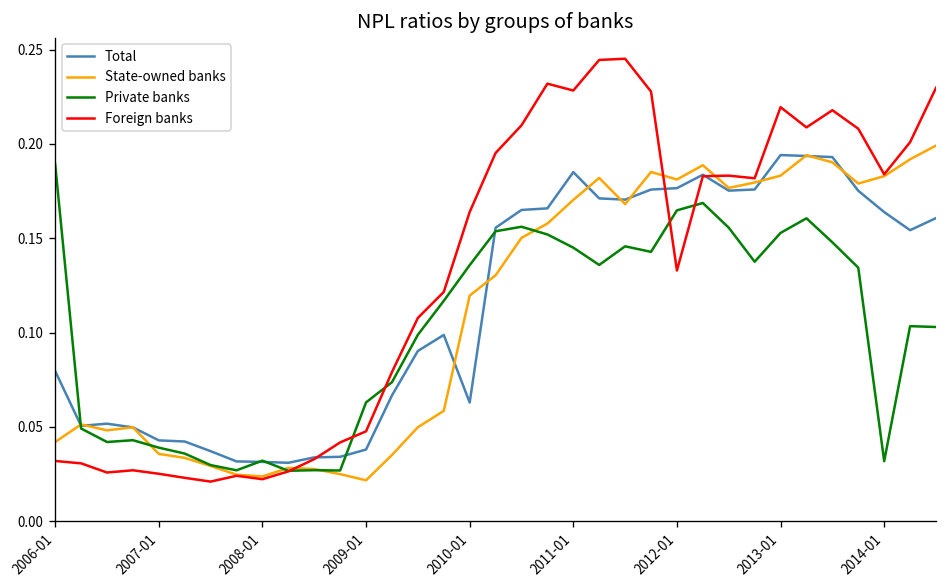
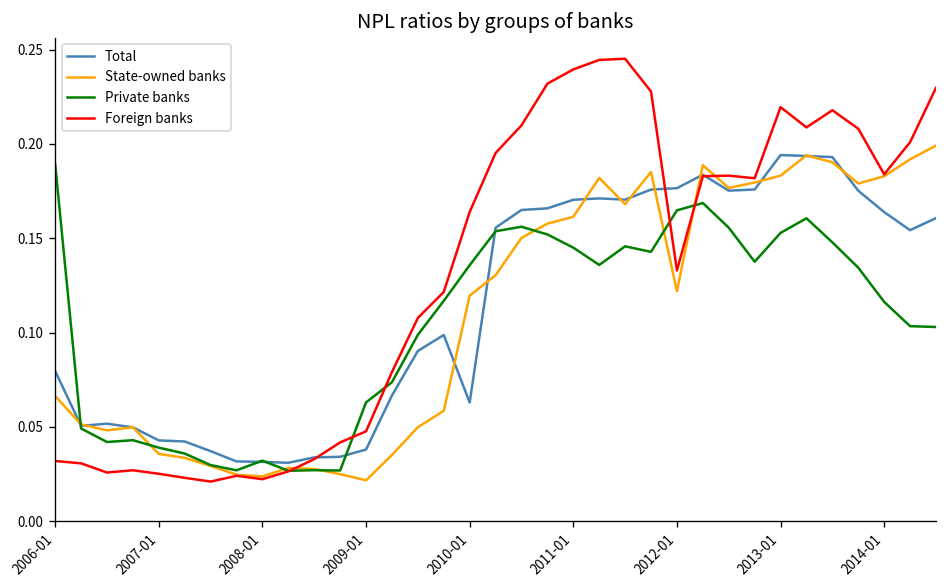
State-owned banks, 2006-01: 0.042 -> 0.066
Total, 2011-01: 0.185 -> 0.170
State-owned banks, 2011-01: 0.170 -> 0.161
Foreign banks, 2011-01: 0.228 -> 0.240
State-owned banks, 2012-01: 0.181 -> 0.122
Private banks, 2014-01: 0.032 -> 0.116
